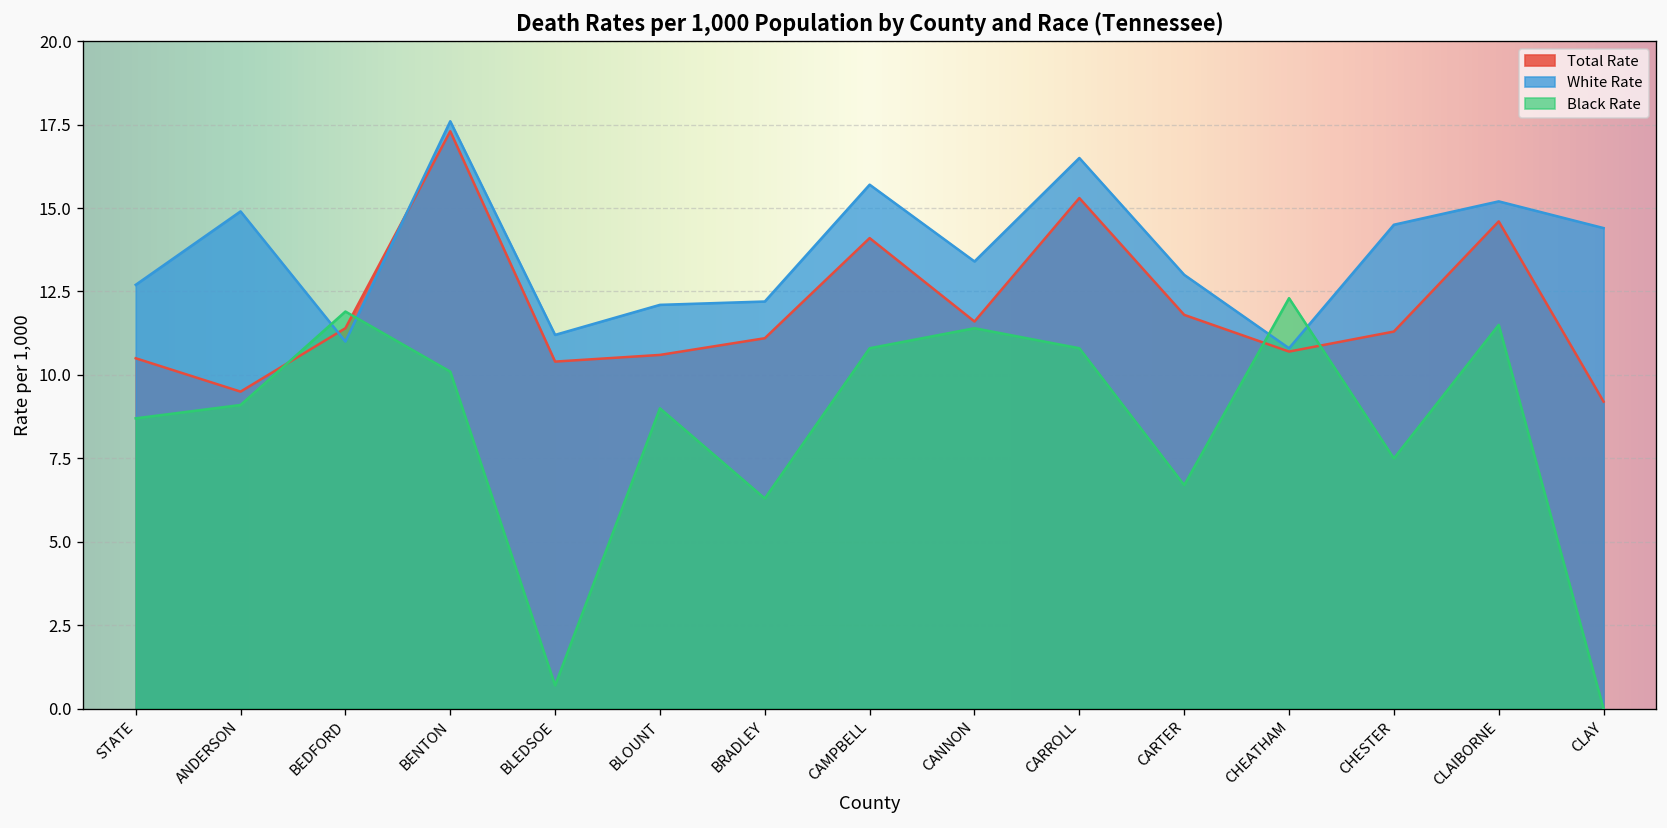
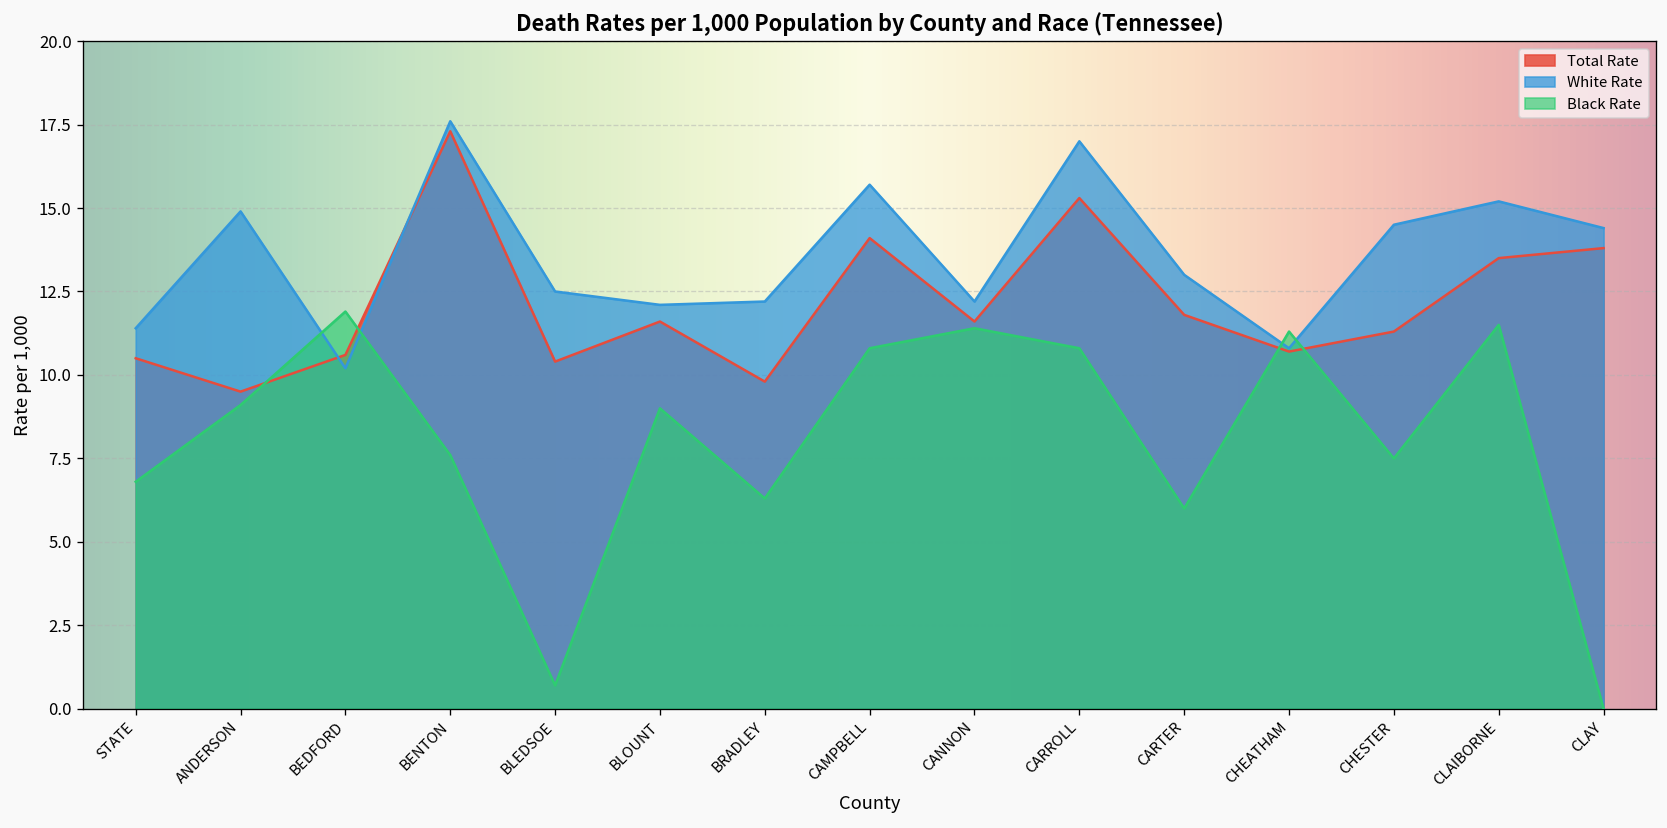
White Rate, STATE: 12.7 -> 11.4
Black Rate, STATE: 8.7 -> 6.8
Total Rate, BEDFORD: 11.4 -> 10.6
White Rate, BEDFORD: 11.0 -> 10.2
Black Rate, BENTON: 10.1 -> 7.6
White Rate, BLEDSOE: 11.2 -> 12.5
Total Rate, BLOUNT: 10.6 -> 11.6
Total Rate, BRADLEY: 11.1 -> 9.8
White Rate, CANNON: 13.4 -> 12.2
White Rate, CARROLL: 16.5 -> 17.0
Black Rate, CARTER: 6.7 -> 6.0
Black Rate, CHEATHAM: 12.3 -> 11.3
Total Rate, CLAIBORNE: 14.6 -> 13.5
Total Rate, CLAY: 9.2 -> 13.8
